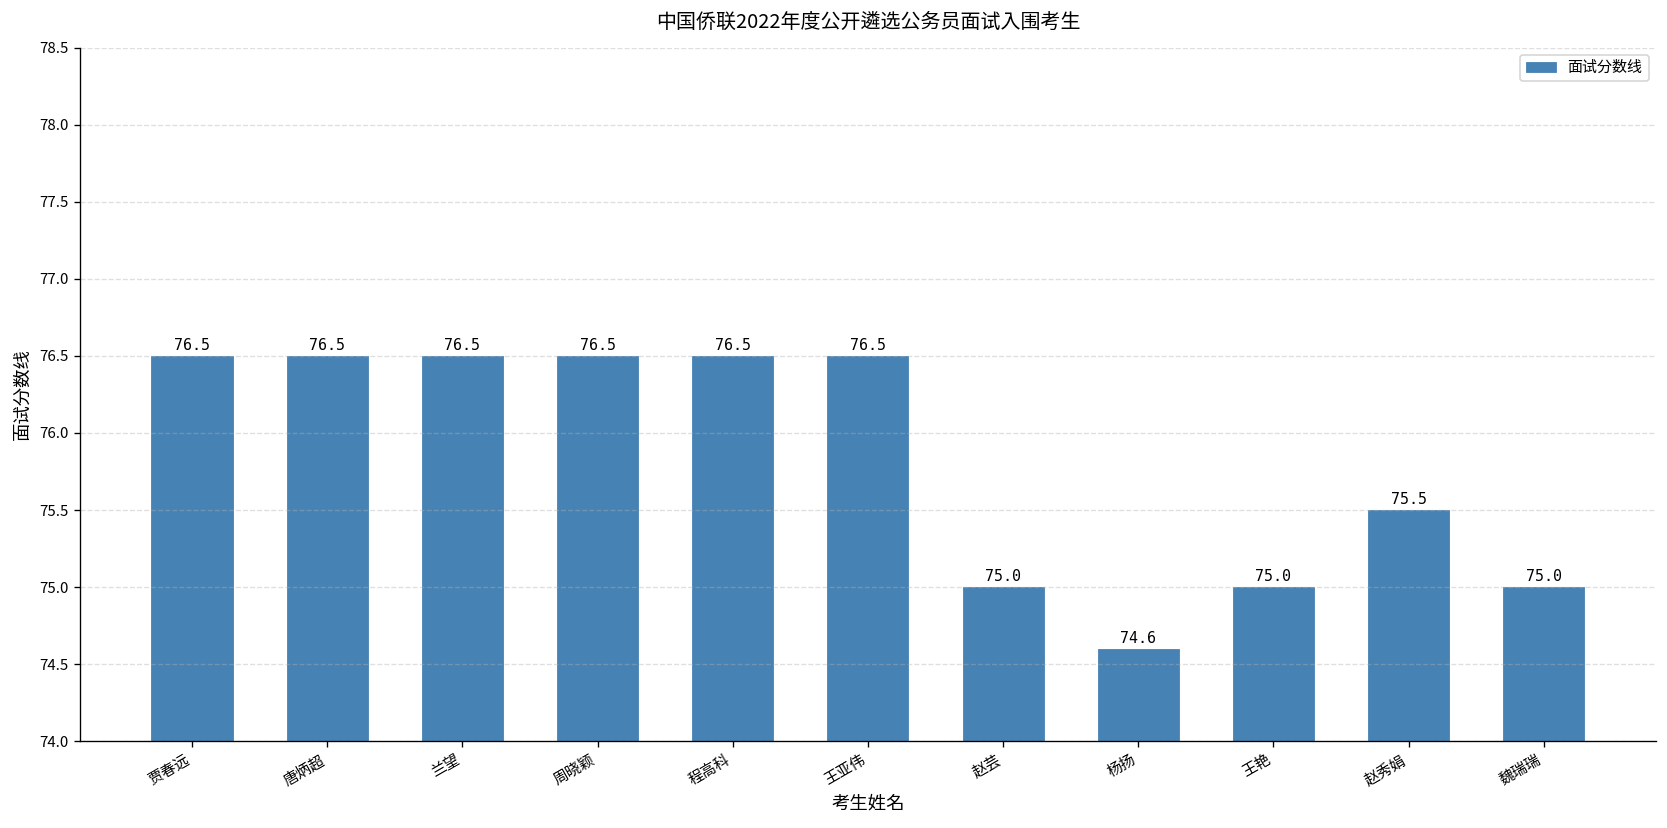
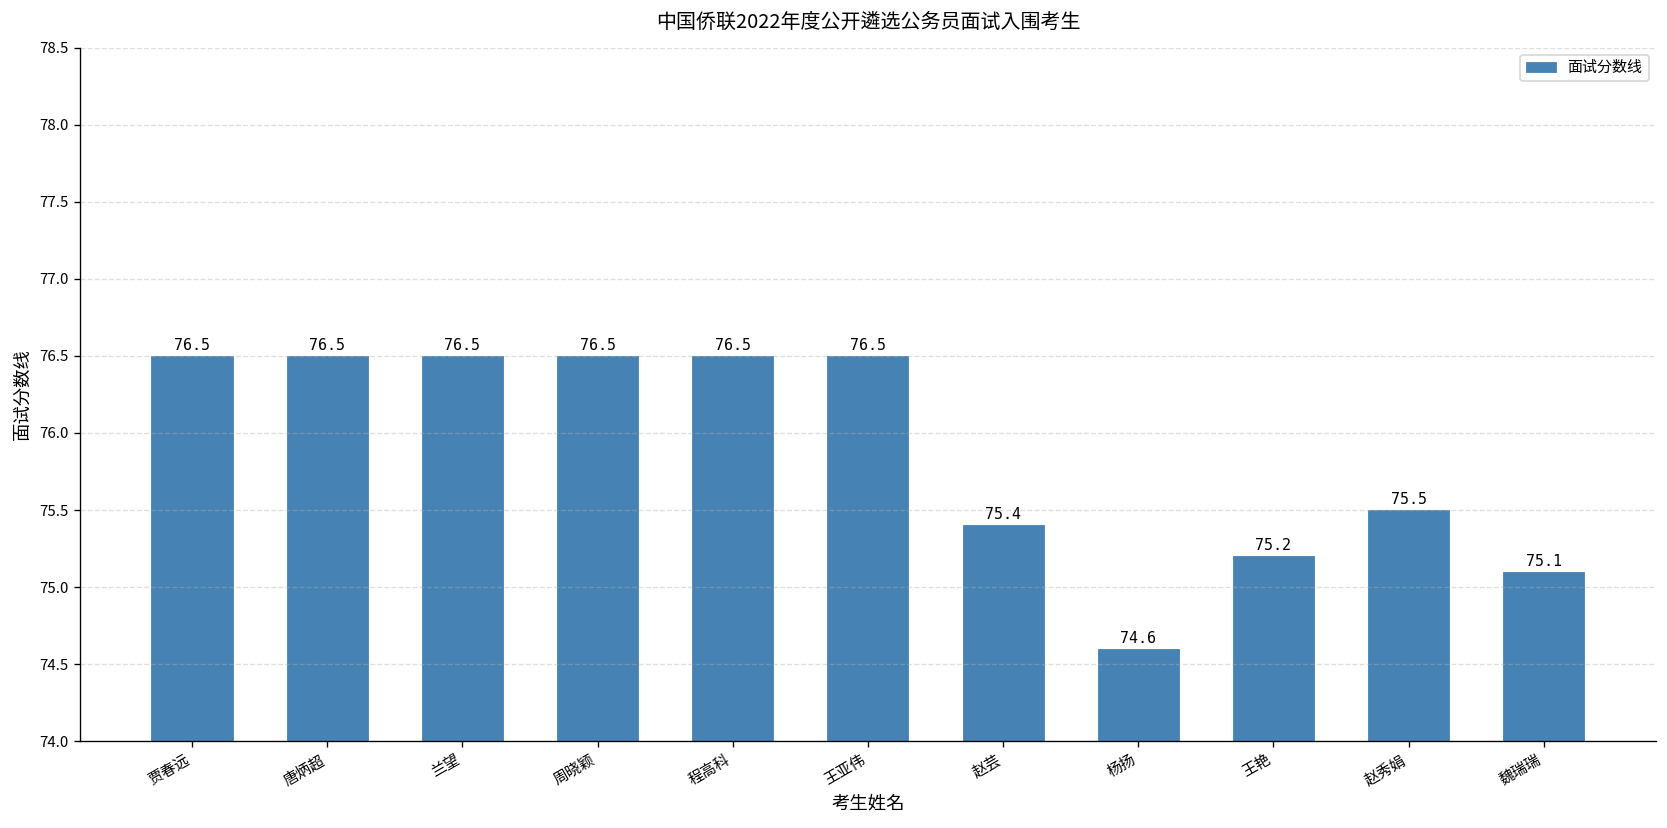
赵芸: 75.0 -> 75.4
王艳: 75.0 -> 75.2
魏瑞瑞: 75.0 -> 75.1
